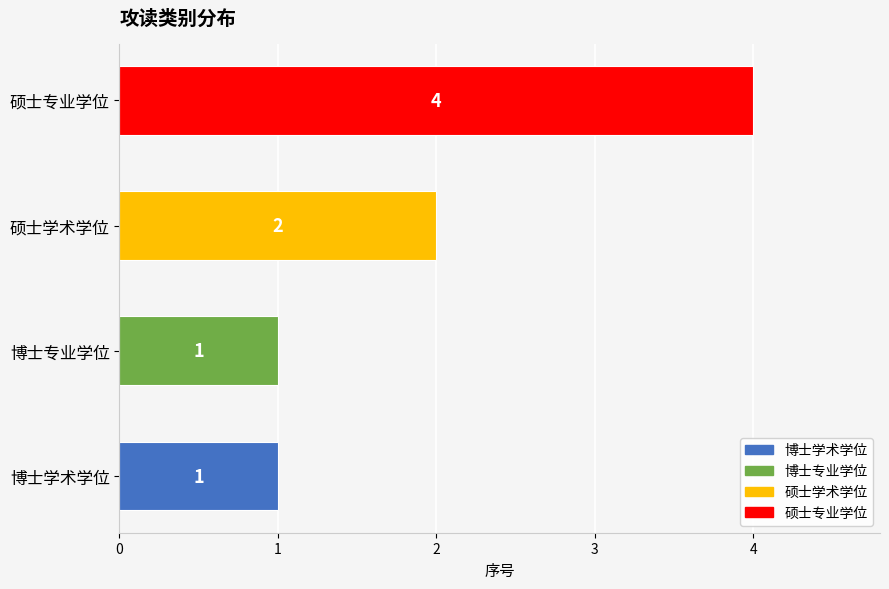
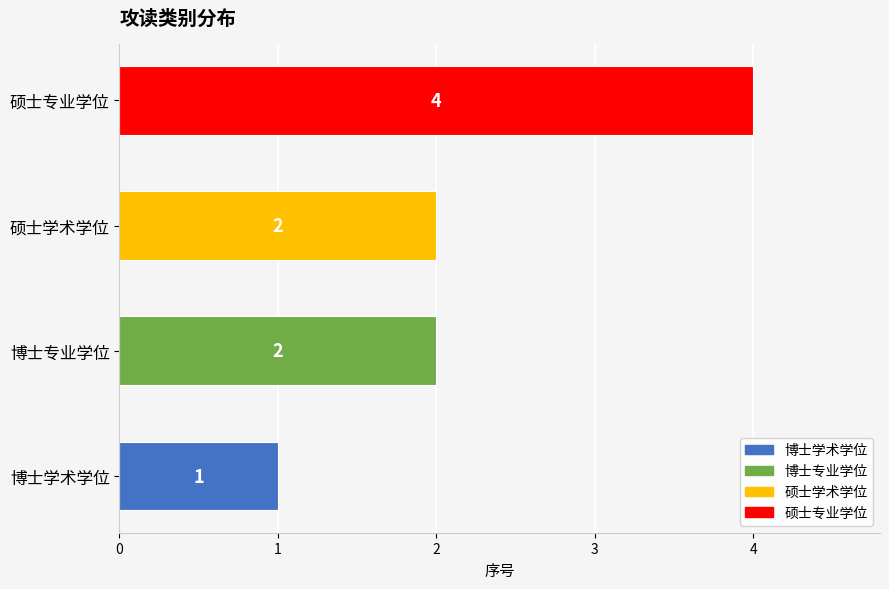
博士专业学位: 1 -> 2
